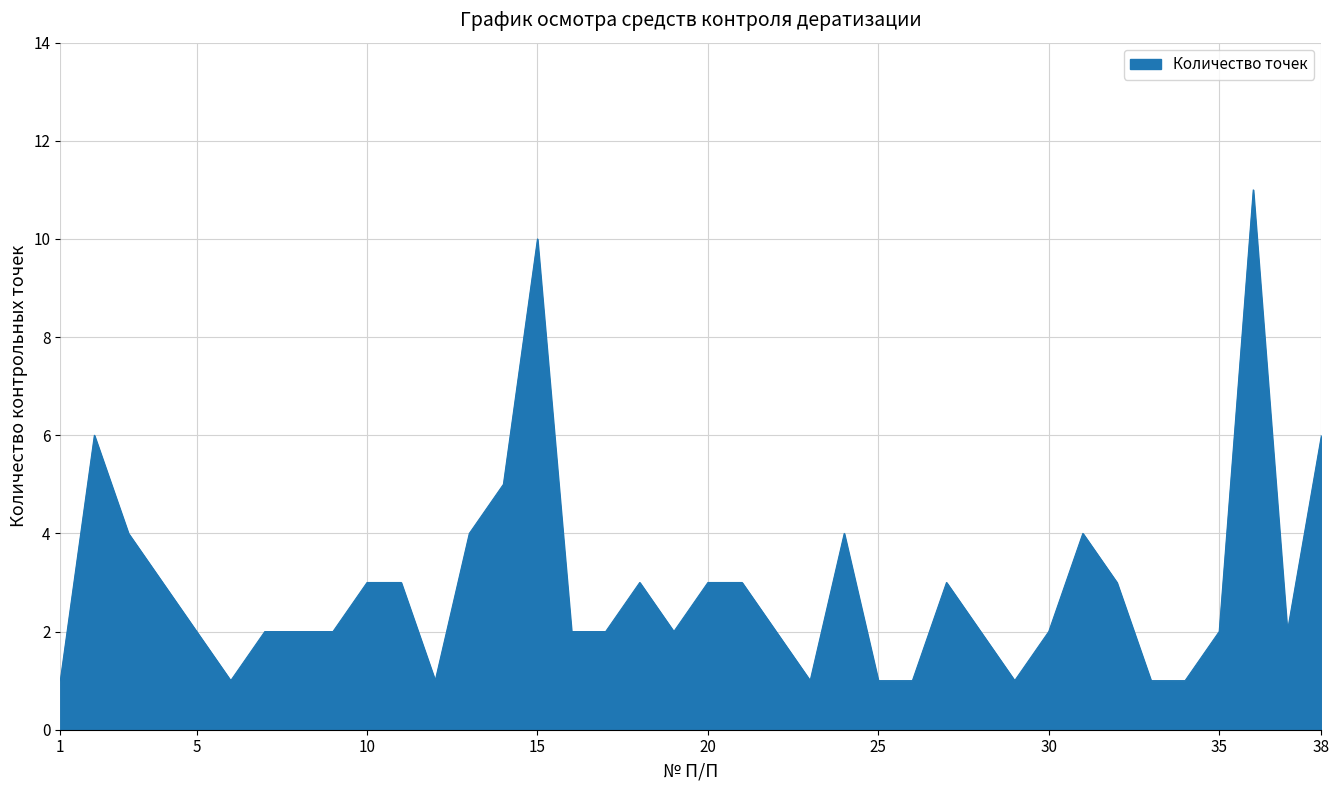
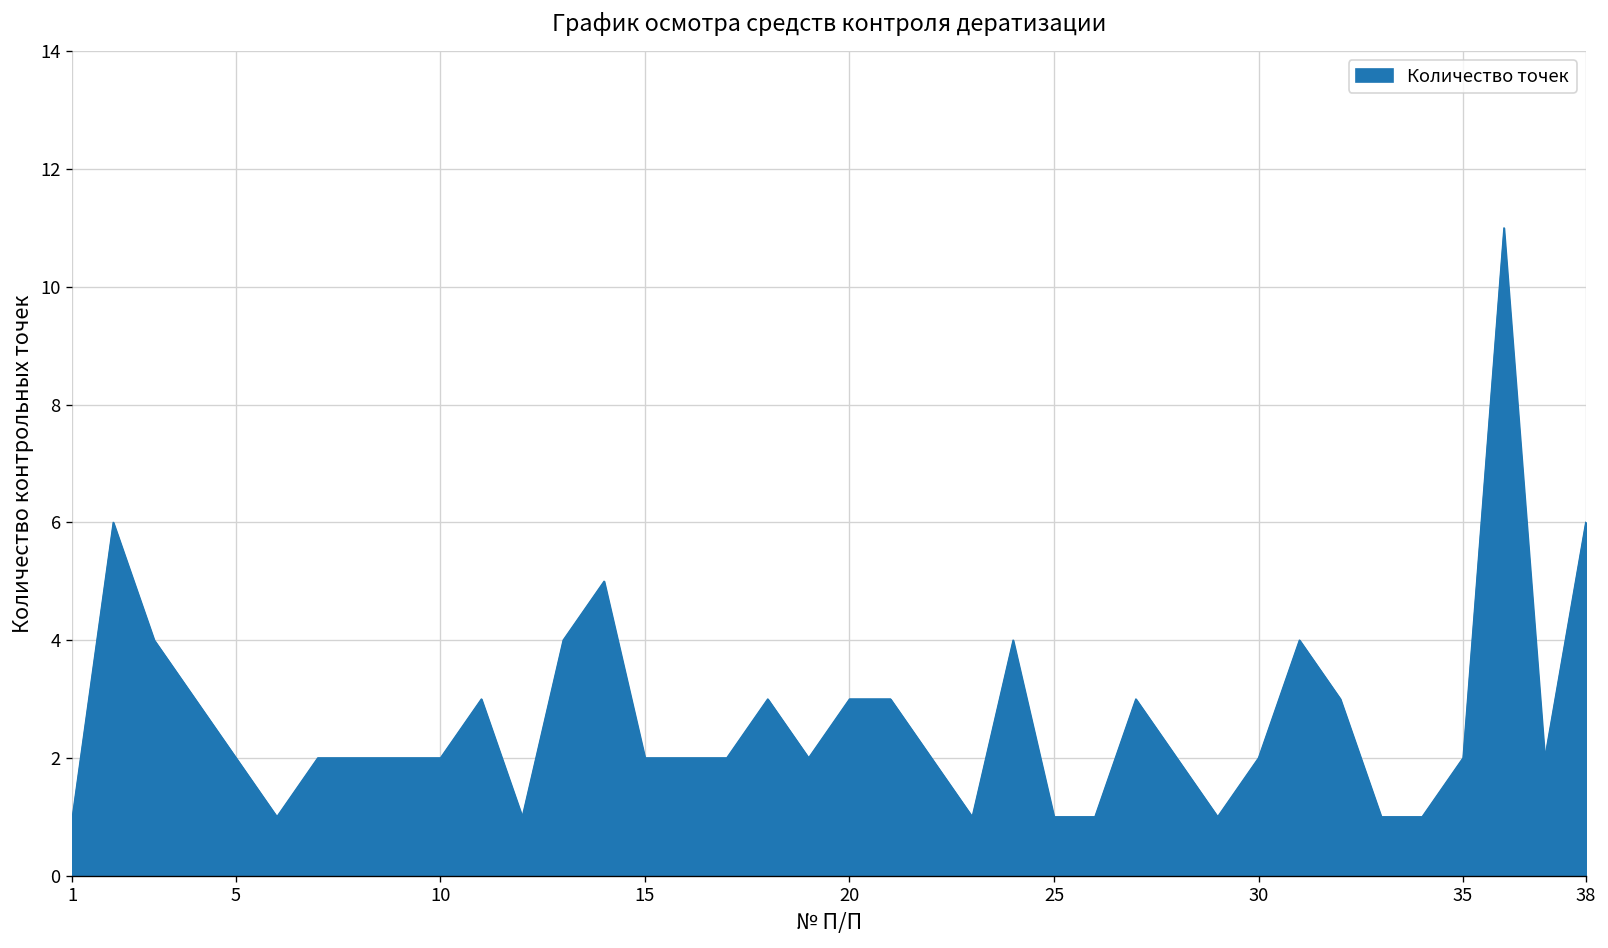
10: 3 -> 2
15: 10 -> 2
